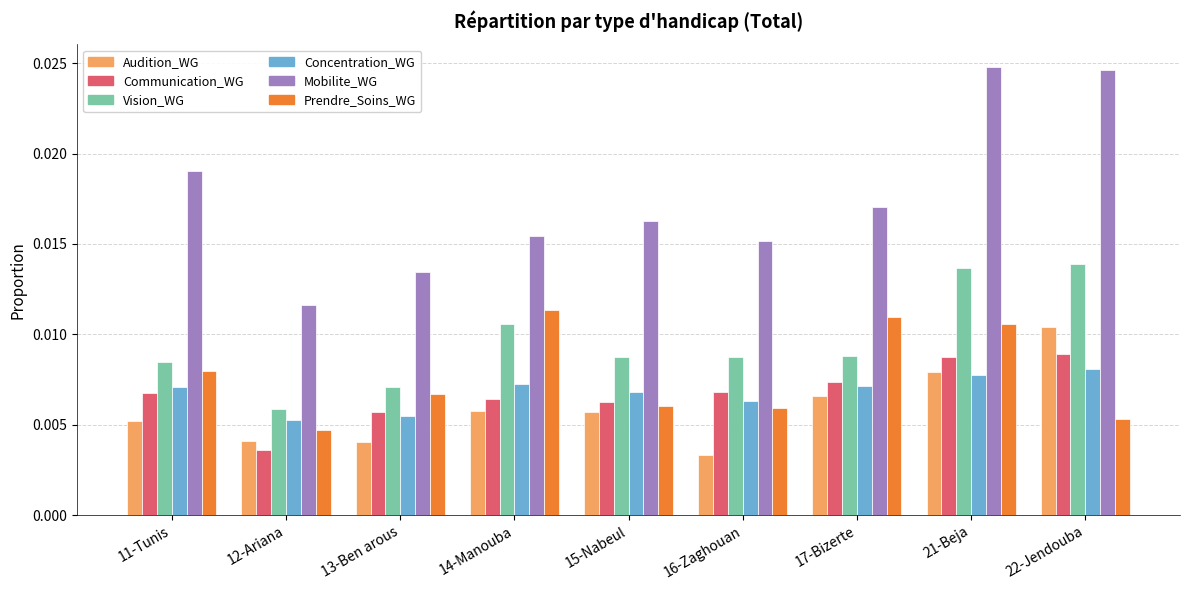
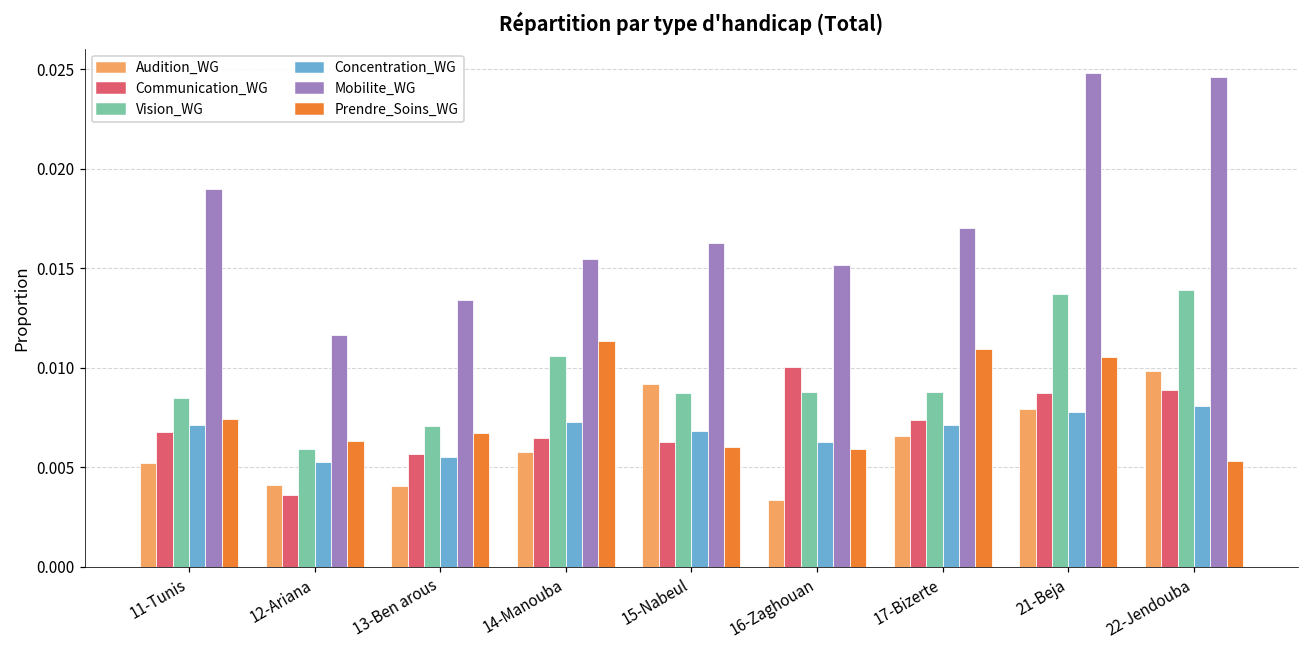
Prendre_Soins_WG, 11-Tunis: 0.0080 -> 0.0074
Prendre_Soins_WG, 12-Ariana: 0.0047 -> 0.0063
Audition_WG, 15-Nabeul: 0.0057 -> 0.0092
Communication_WG, 16-Zaghouan: 0.0068 -> 0.0100
Audition_WG, 22-Jendouba: 0.0104 -> 0.0098
